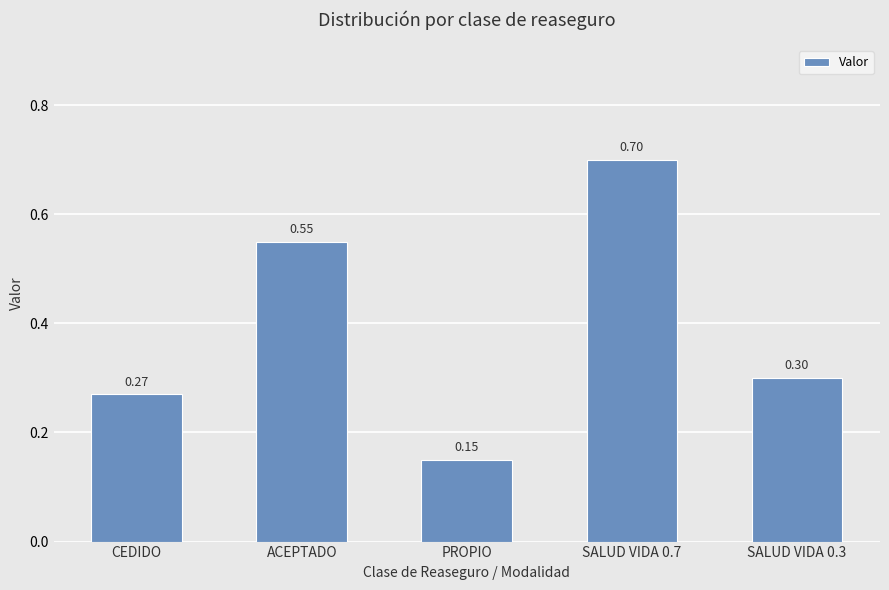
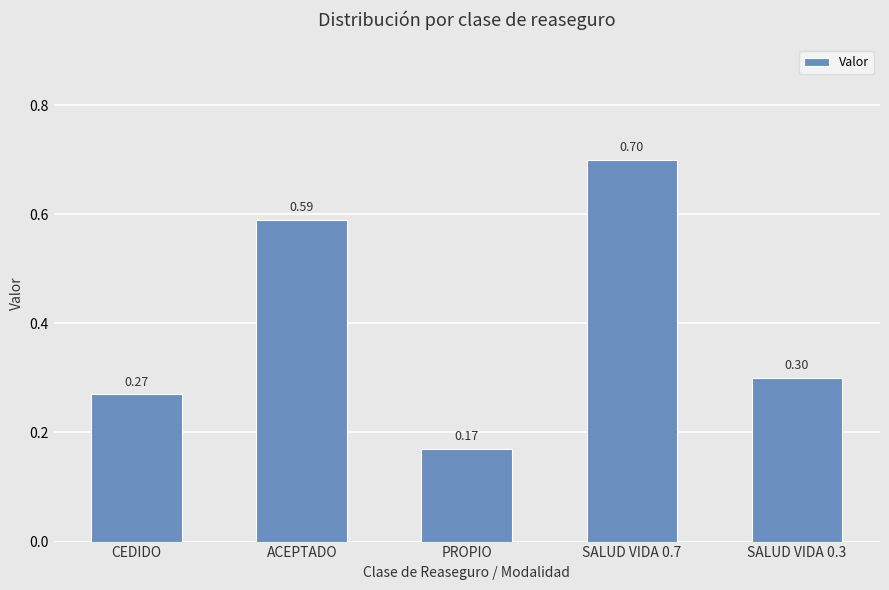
ACEPTADO: 0.55 -> 0.59
PROPIO: 0.15 -> 0.17
